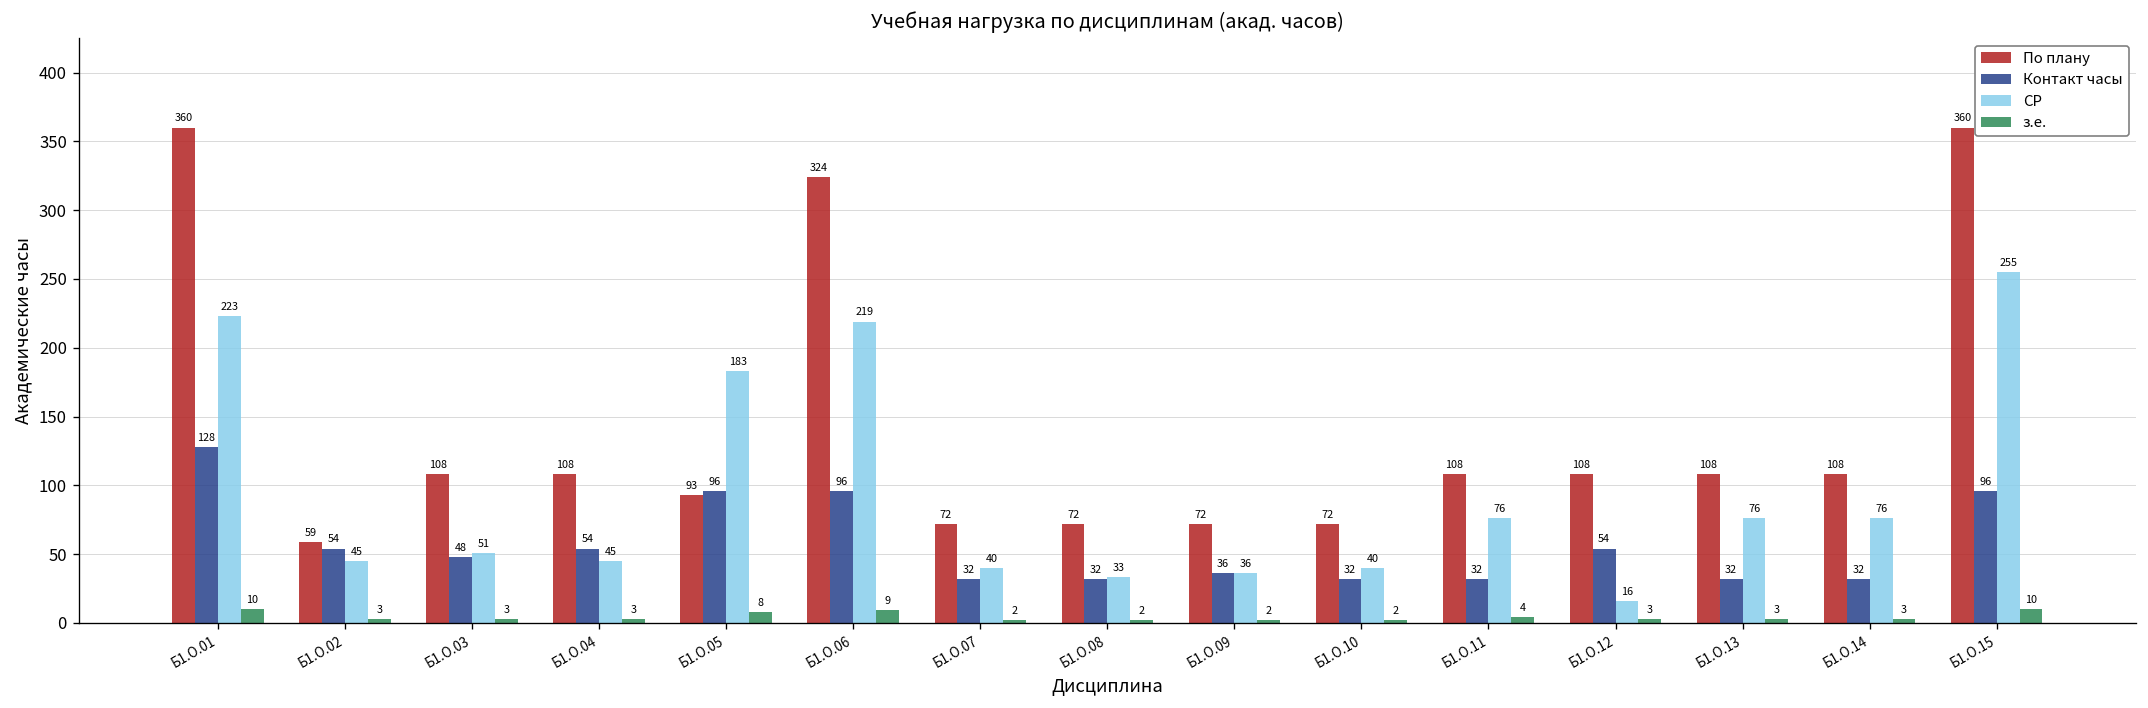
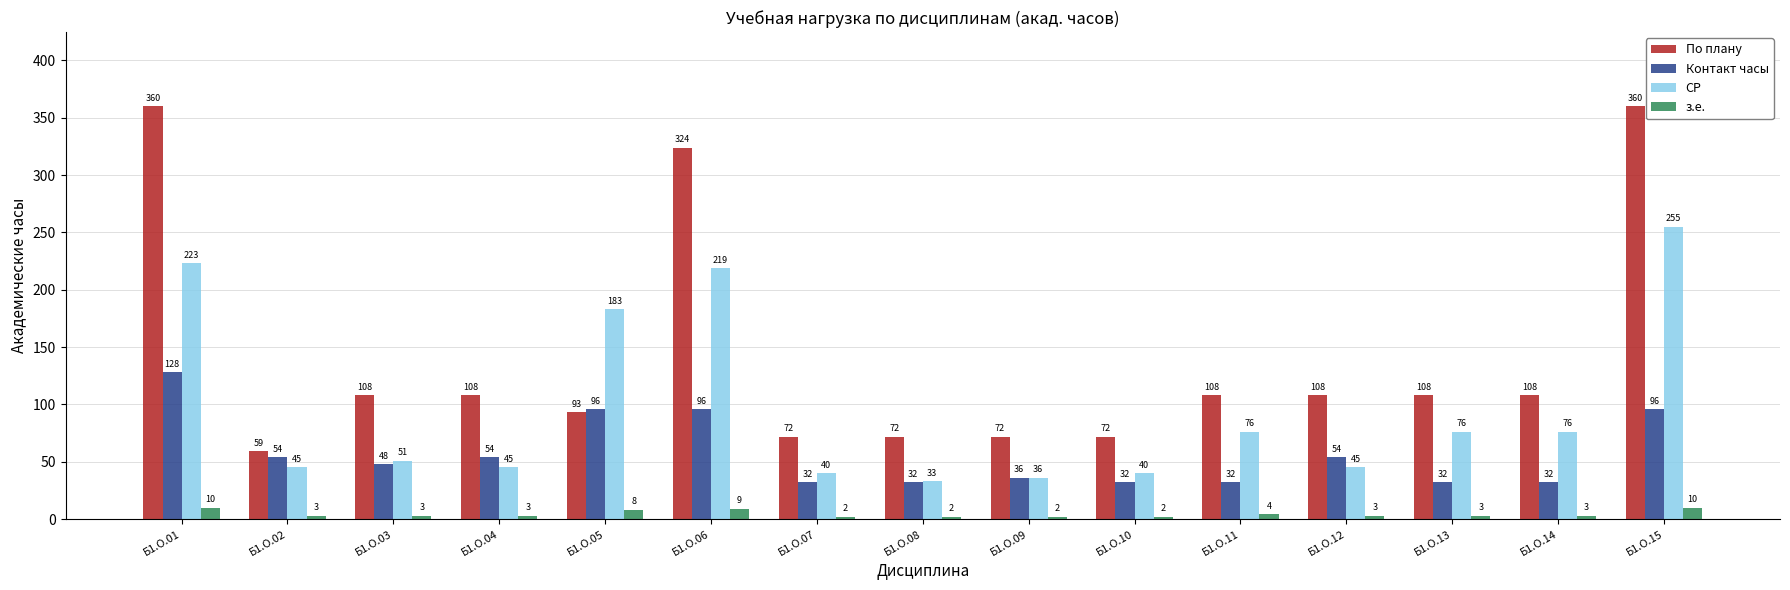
СР, Б1.О.12: 16 -> 45
